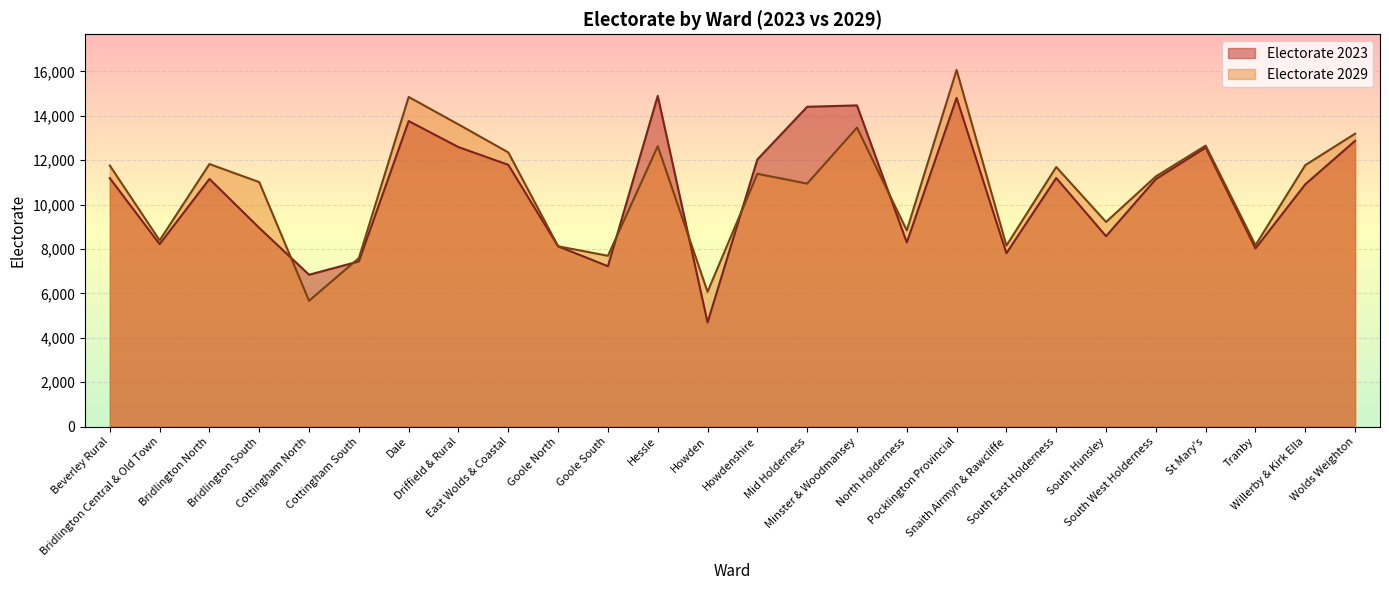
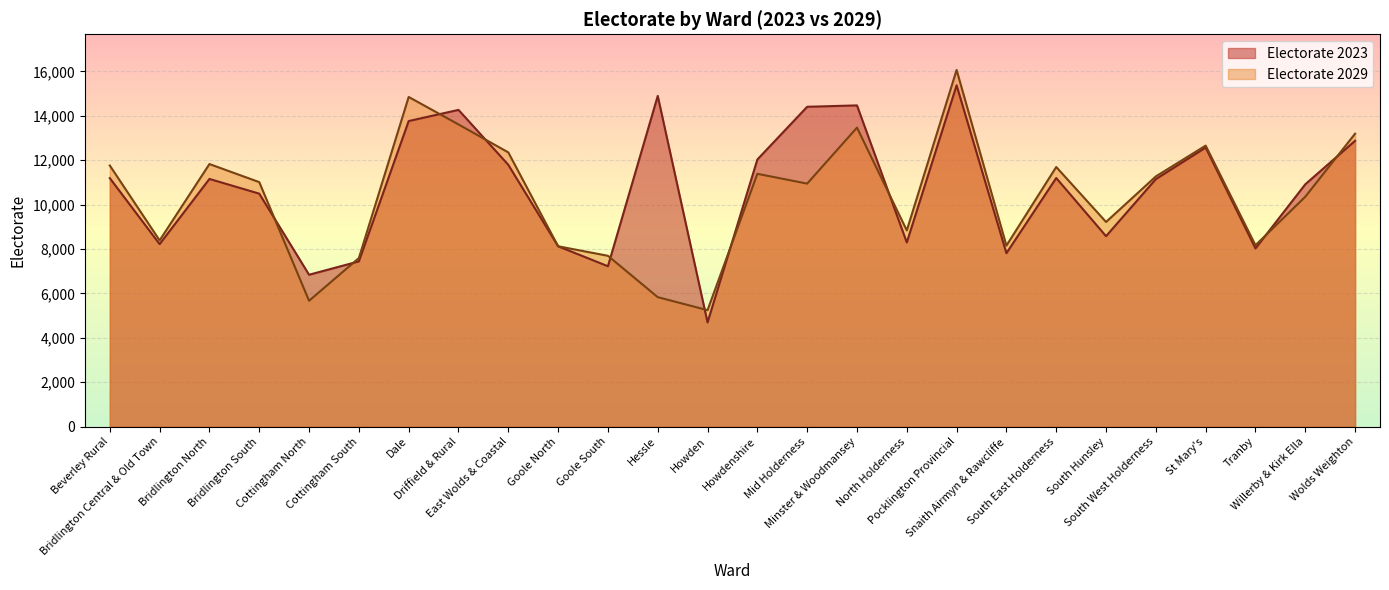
Electorate 2023, Bridlington South: 9,000 -> 10,500
Electorate 2023, Driffield & Rural: 12,600 -> 14,300
Electorate 2029, Hessle: 12,600 -> 5,800
Electorate 2029, Howden: 6,100 -> 5,200
Electorate 2023, Pocklington Provincial: 14,800 -> 15,400
Electorate 2029, Willerby & Kirk Ella: 11,800 -> 10,400
